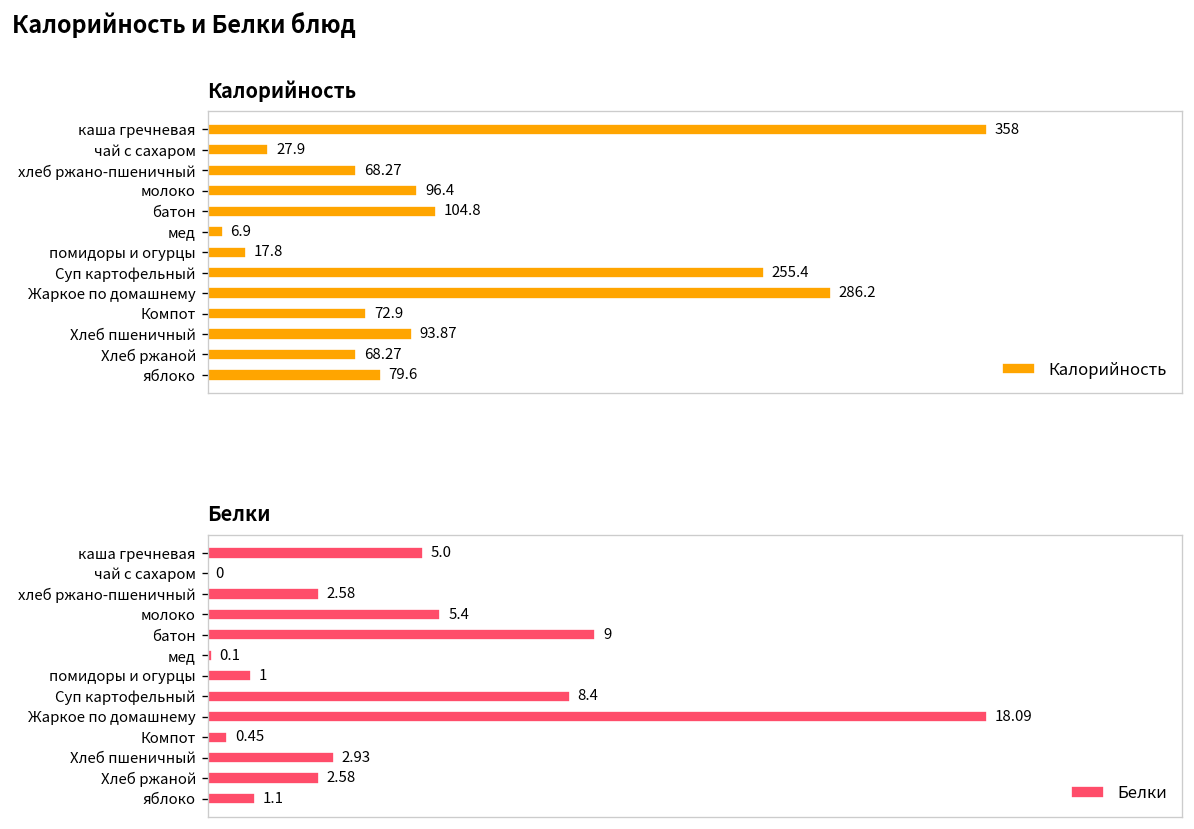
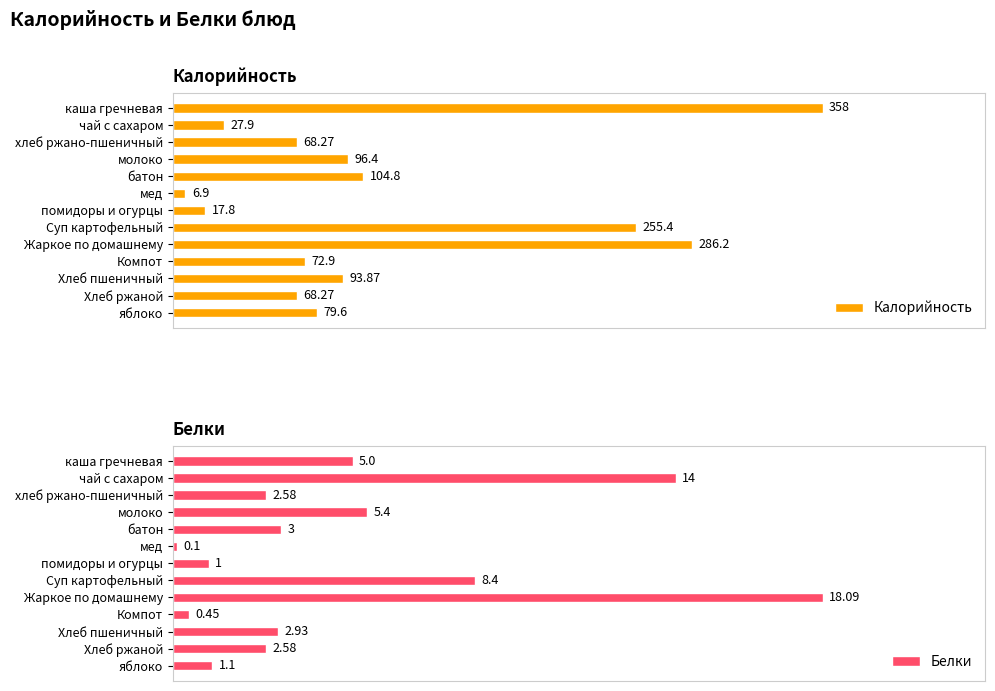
Белки, чай с сахаром: 0 -> 14
Белки, батон: 9 -> 3
